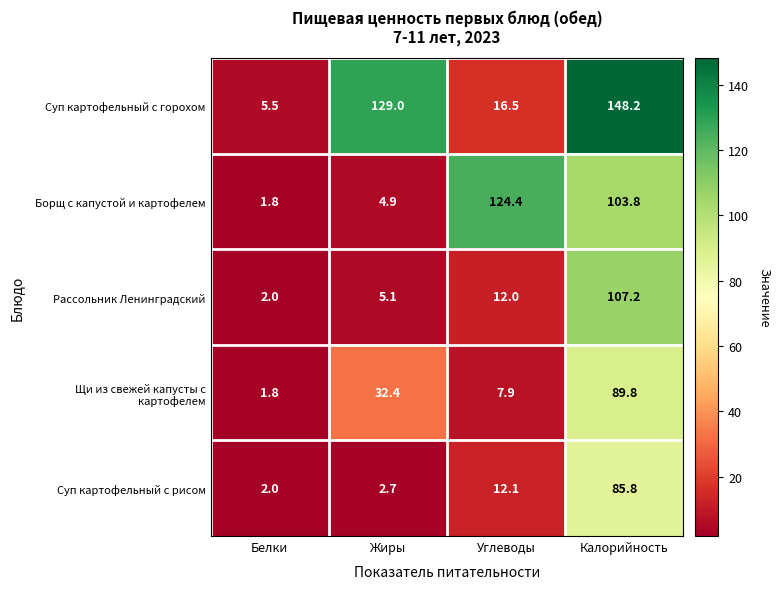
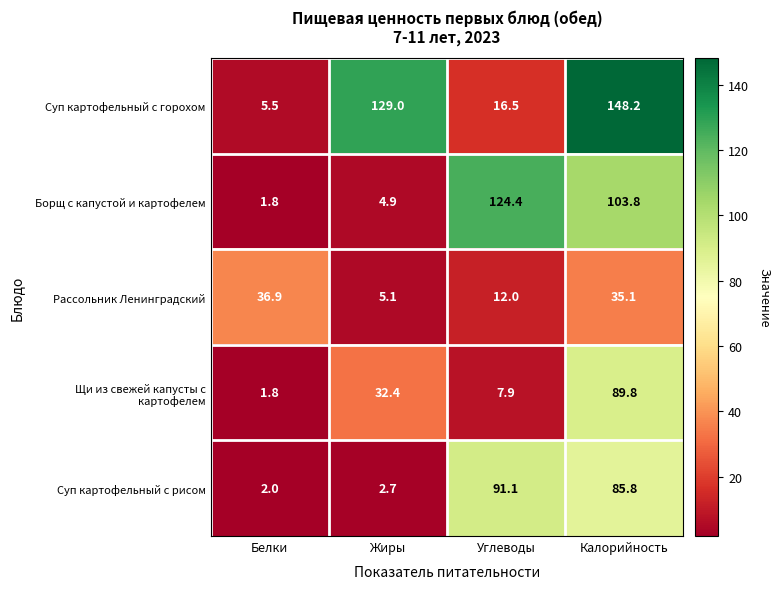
Рассольник Ленинградский, Белки: 2.0 -> 36.9
Рассольник Ленинградский, Калорийность: 107.2 -> 35.1
Суп картофельный с рисом, Углеводы: 12.1 -> 91.1
